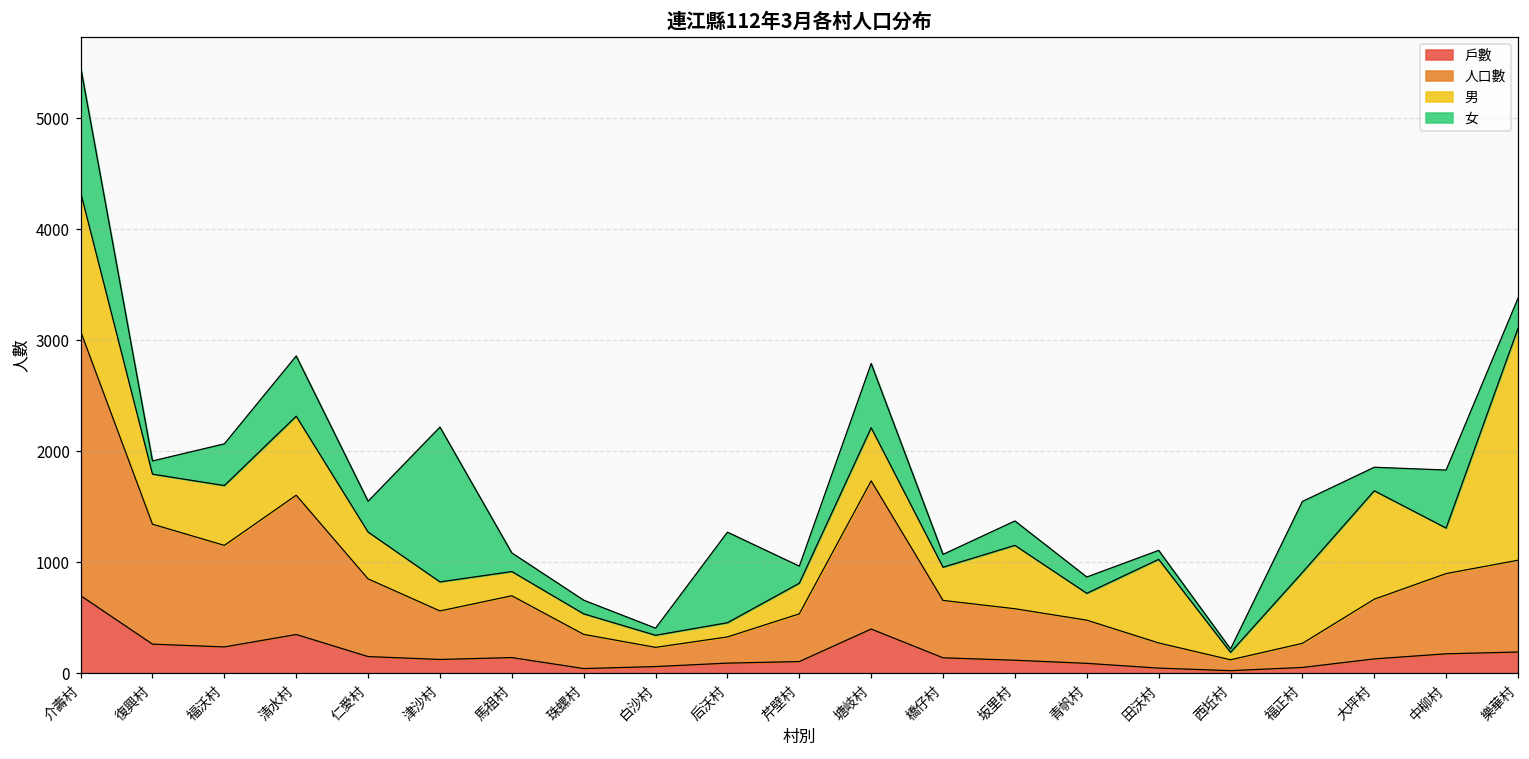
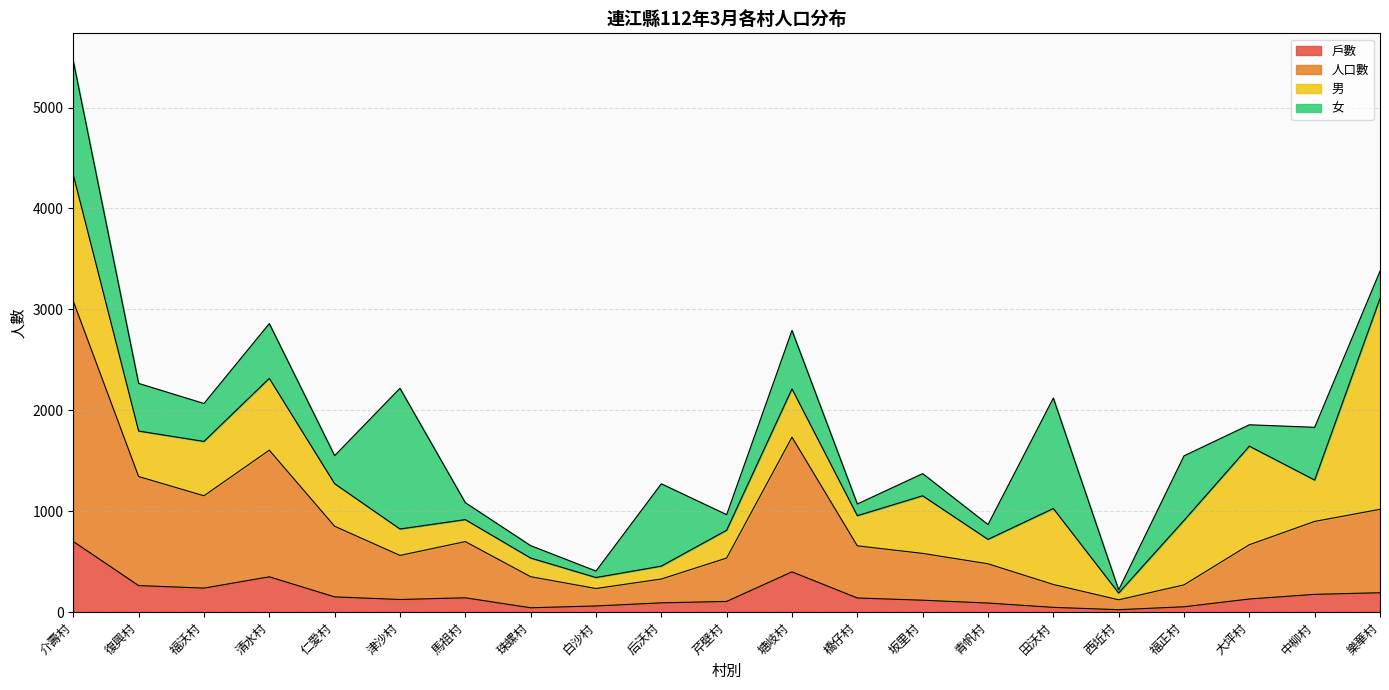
女, 復興村: 120 -> 470
女, 田沃村: 80 -> 1100
